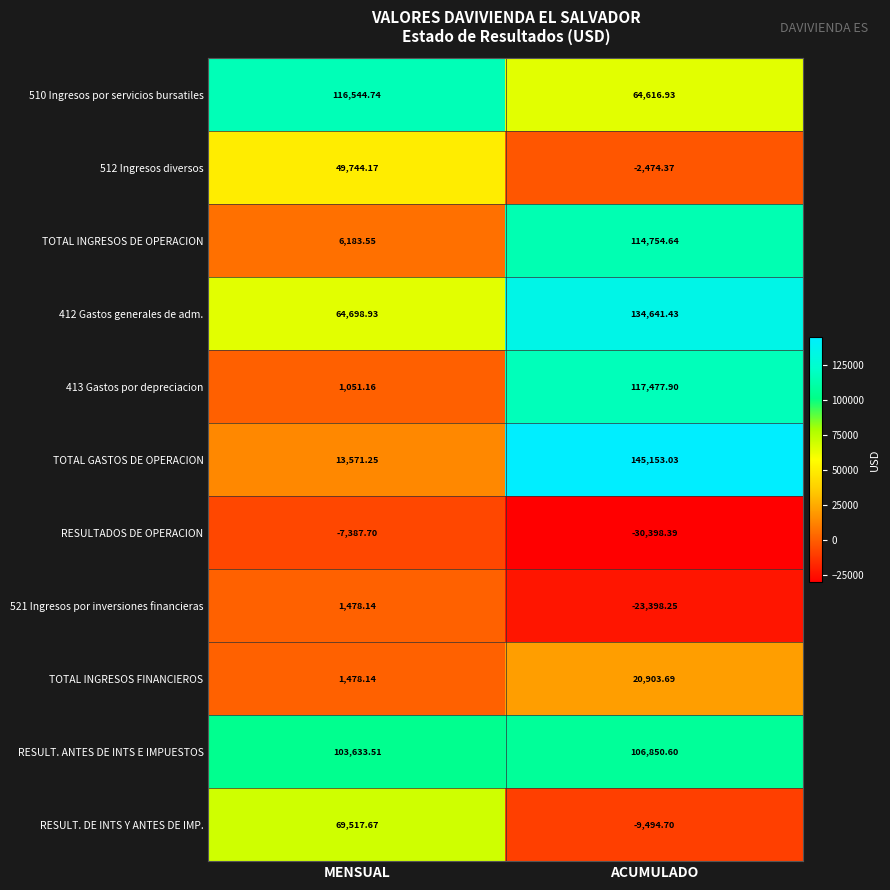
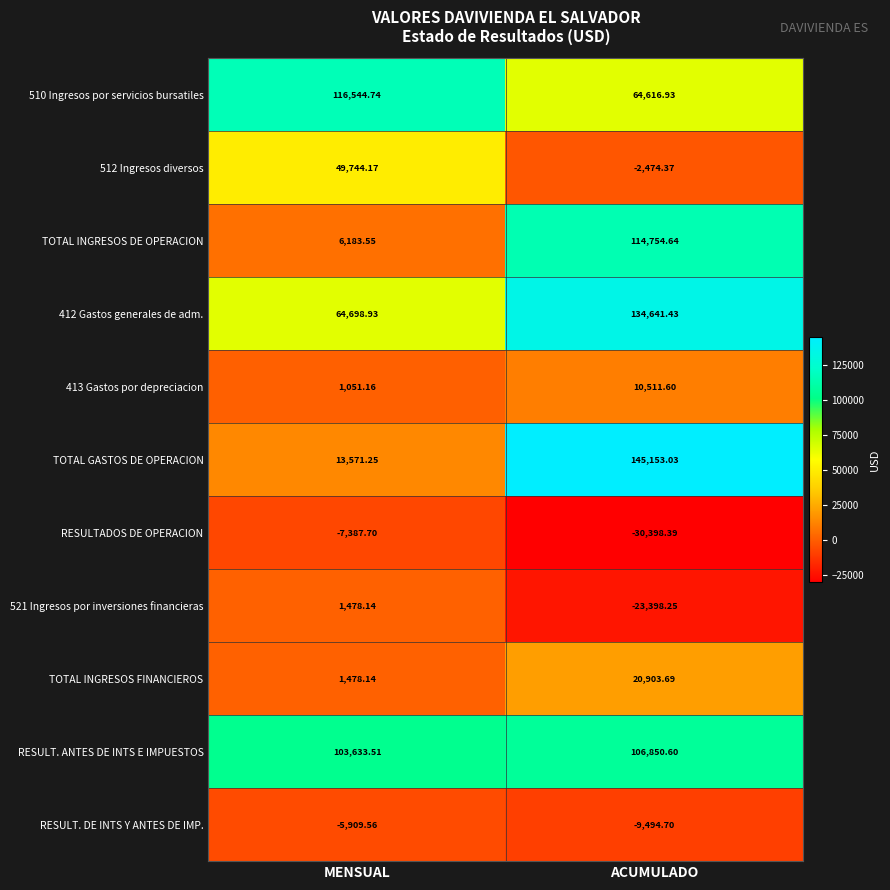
413 Gastos por depreciacion, ACUMULADO: 117,477.90 -> 10,511.60
RESULT. DE INTS Y ANTES DE IMP., MENSUAL: 69,517.67 -> -5,909.56
